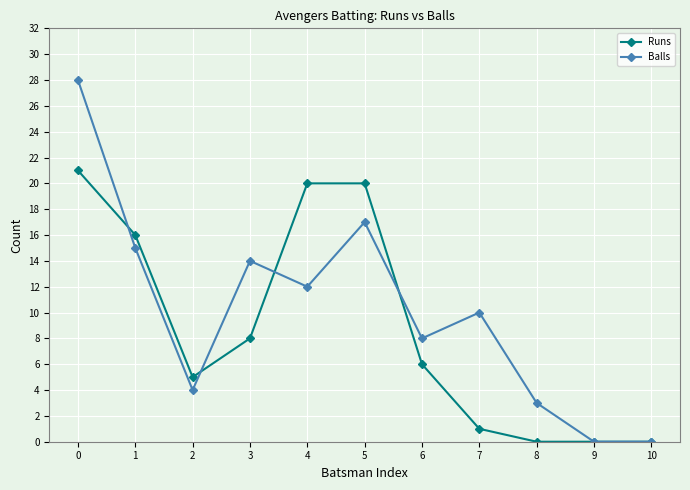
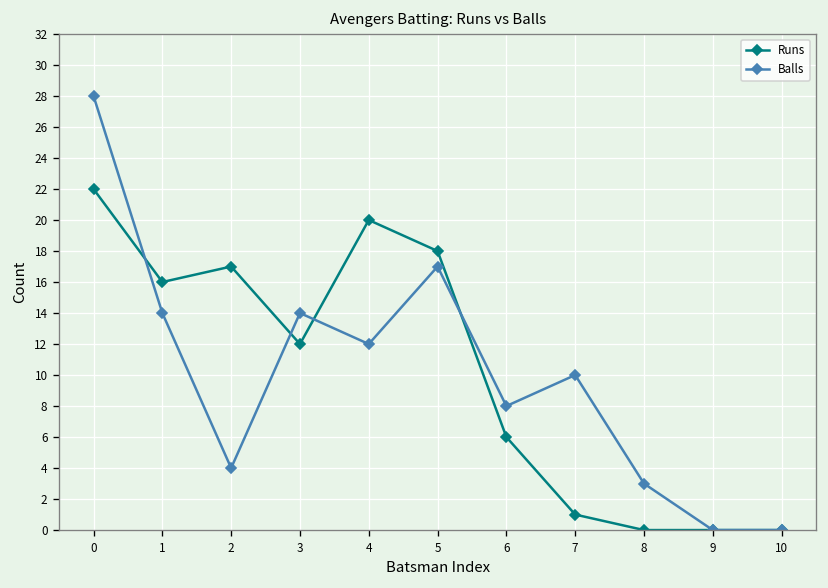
Runs, 0: 21 -> 22
Balls, 1: 15 -> 14
Runs, 2: 5 -> 17
Runs, 3: 8 -> 12
Runs, 5: 20 -> 18
